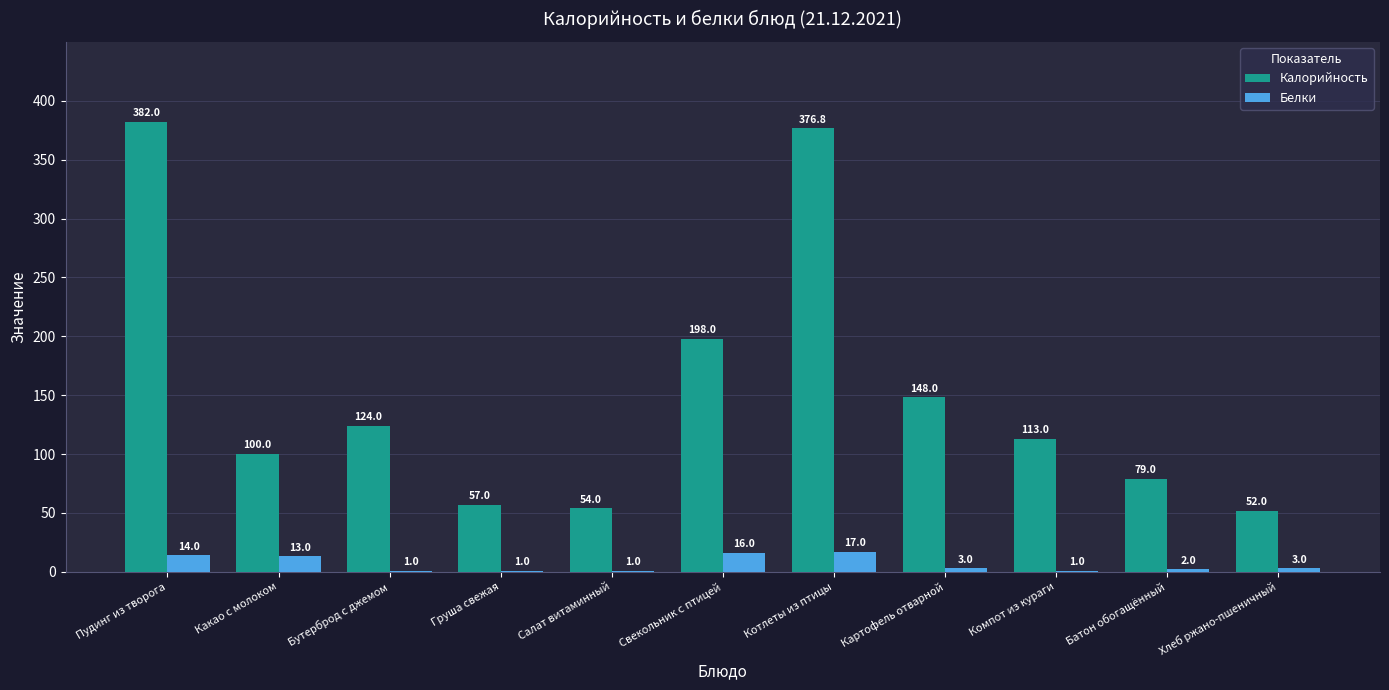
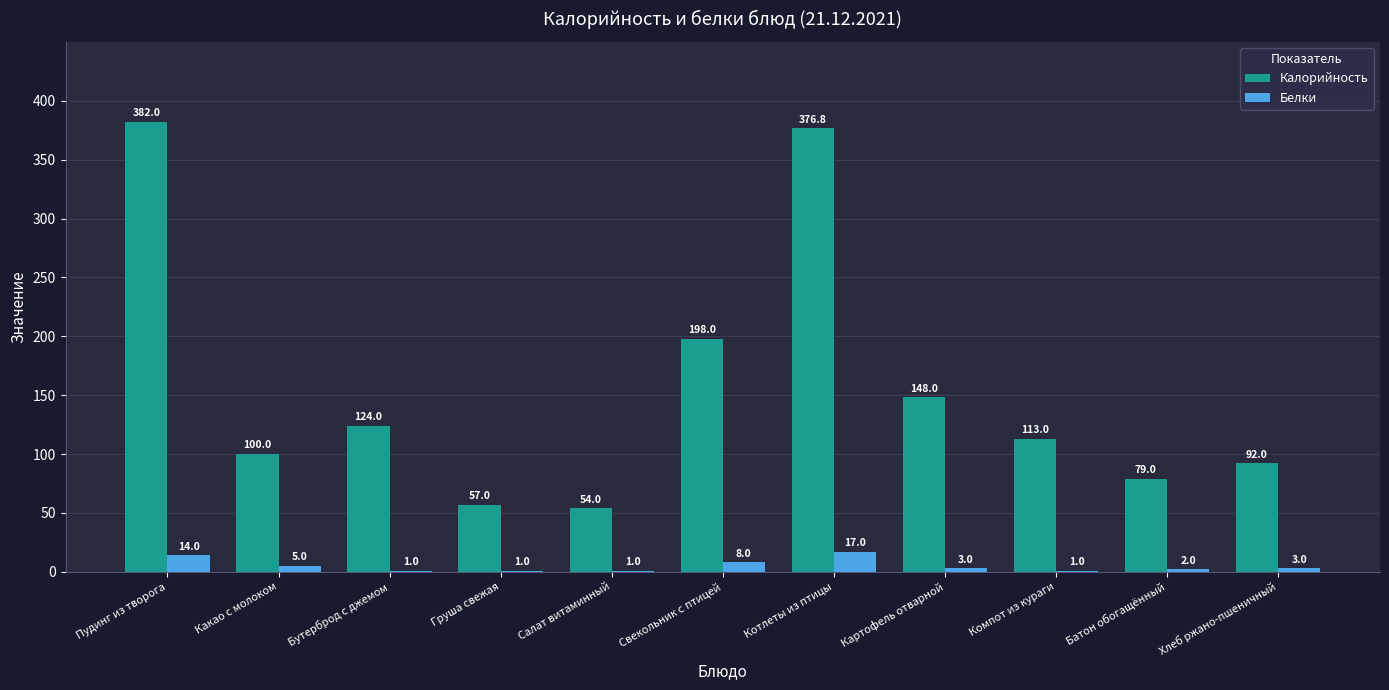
Белки, Какао с молоком: 13.0 -> 5.0
Белки, Свекольник с птицей: 16.0 -> 8.0
Калорийность, Хлеб ржано-пшеничный: 52.0 -> 92.0
